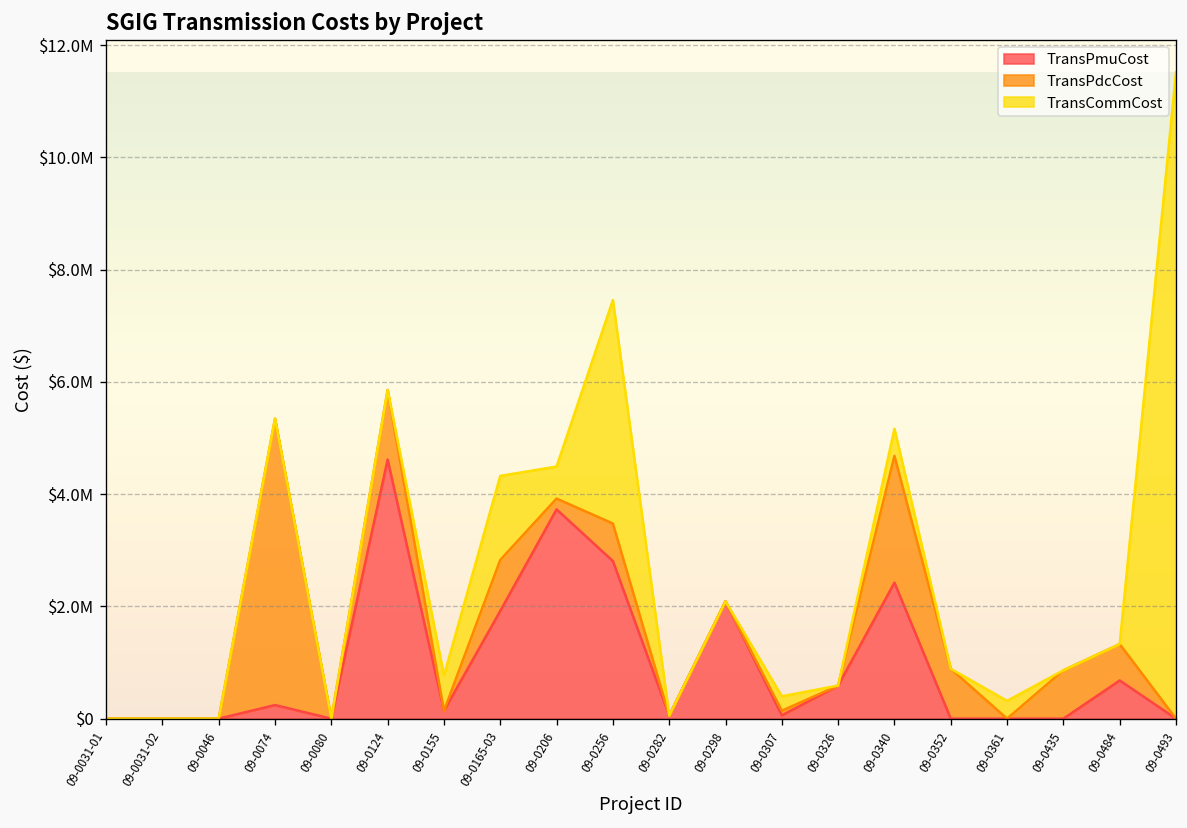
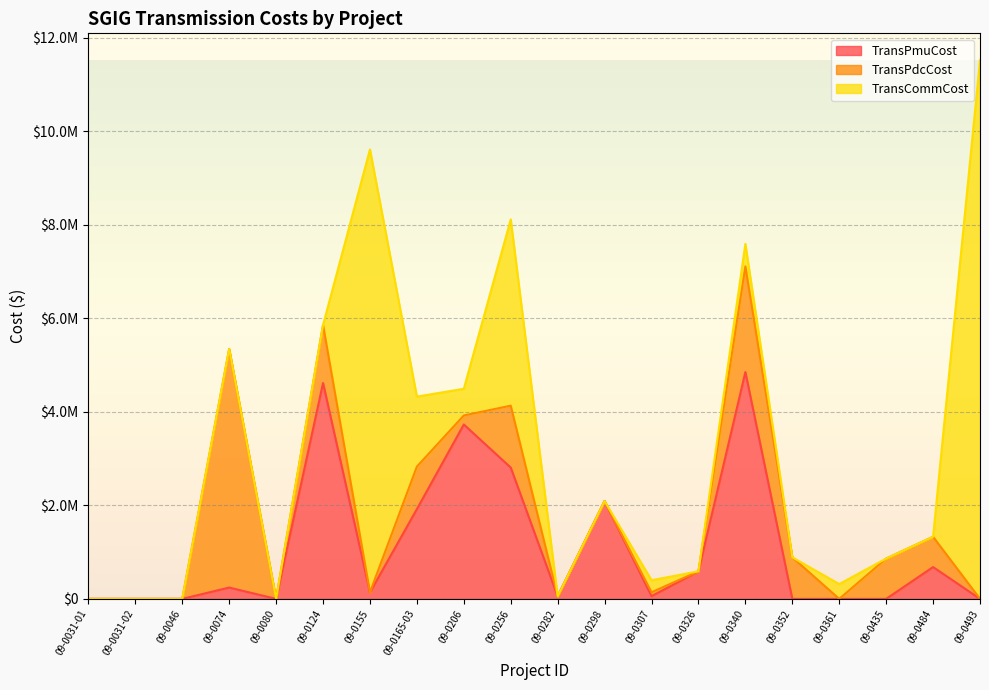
TransCommCost, 09-0155: $600000 -> $9500000
TransPdcCost, 09-0256: $700000 -> $1300000
TransPmuCost, 09-0340: $2400000 -> $4800000
